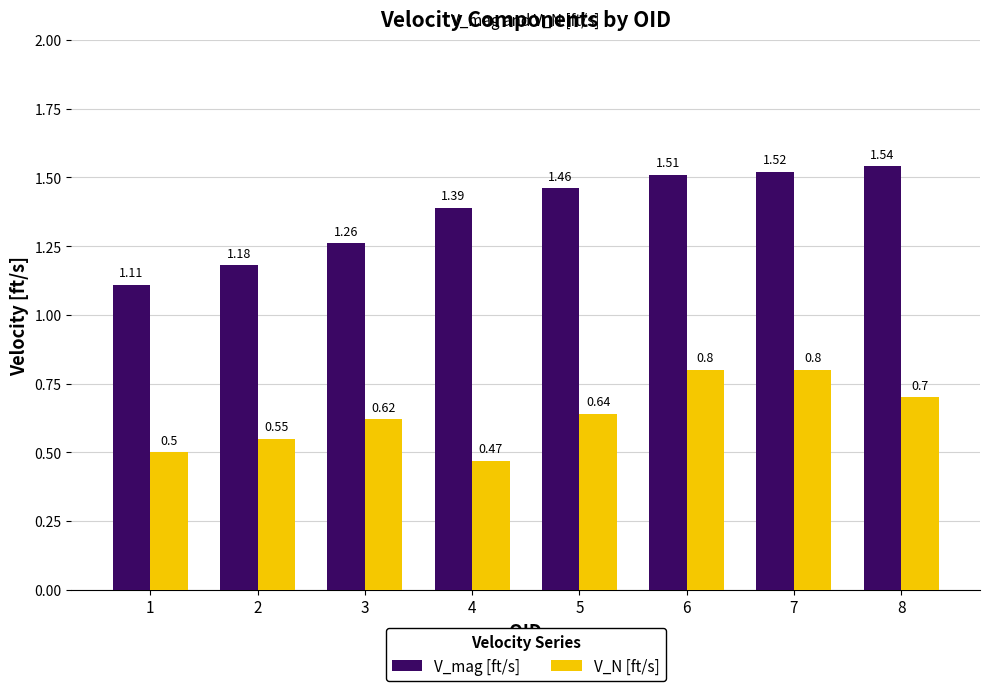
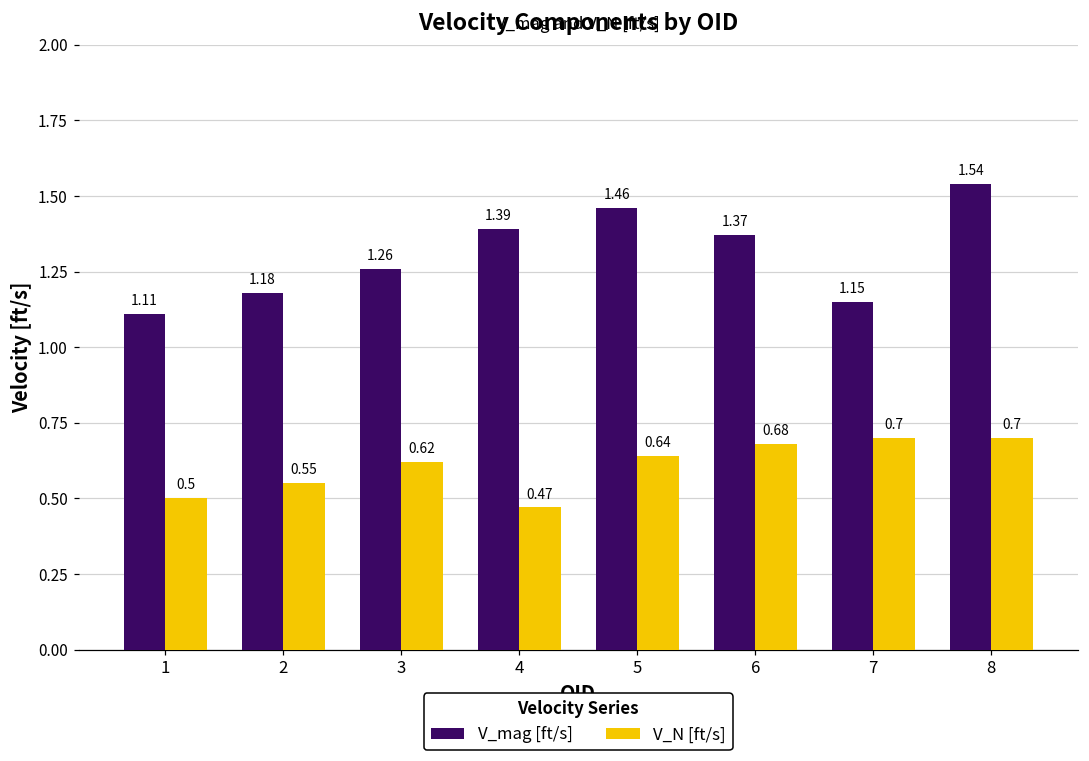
V_mag [ft/s], 6: 1.51 -> 1.37
V_N [ft/s], 6: 0.8 -> 0.68
V_mag [ft/s], 7: 1.52 -> 1.15
V_N [ft/s], 7: 0.8 -> 0.7
